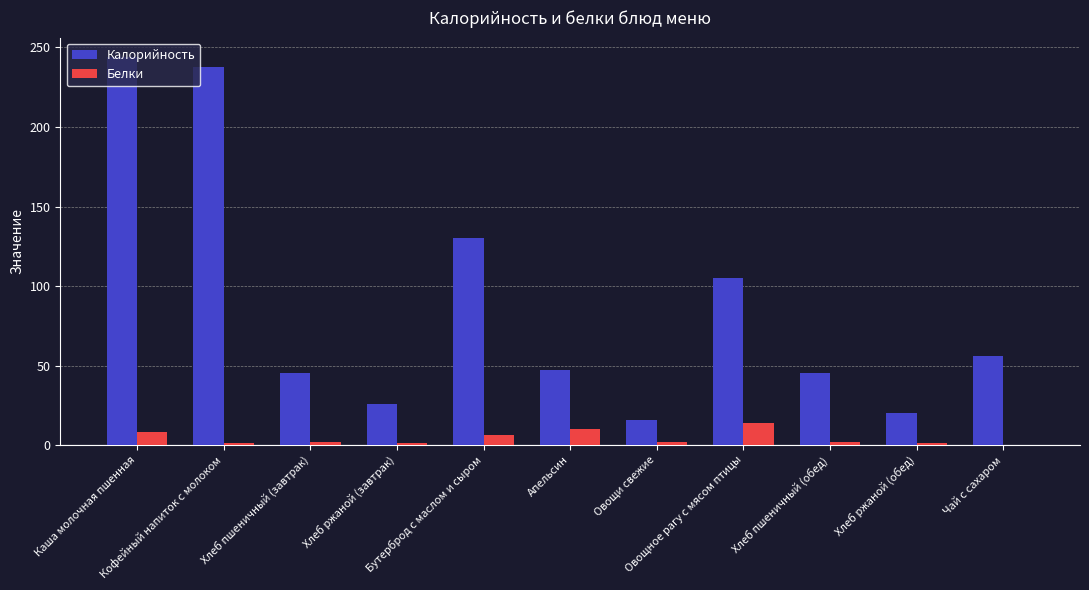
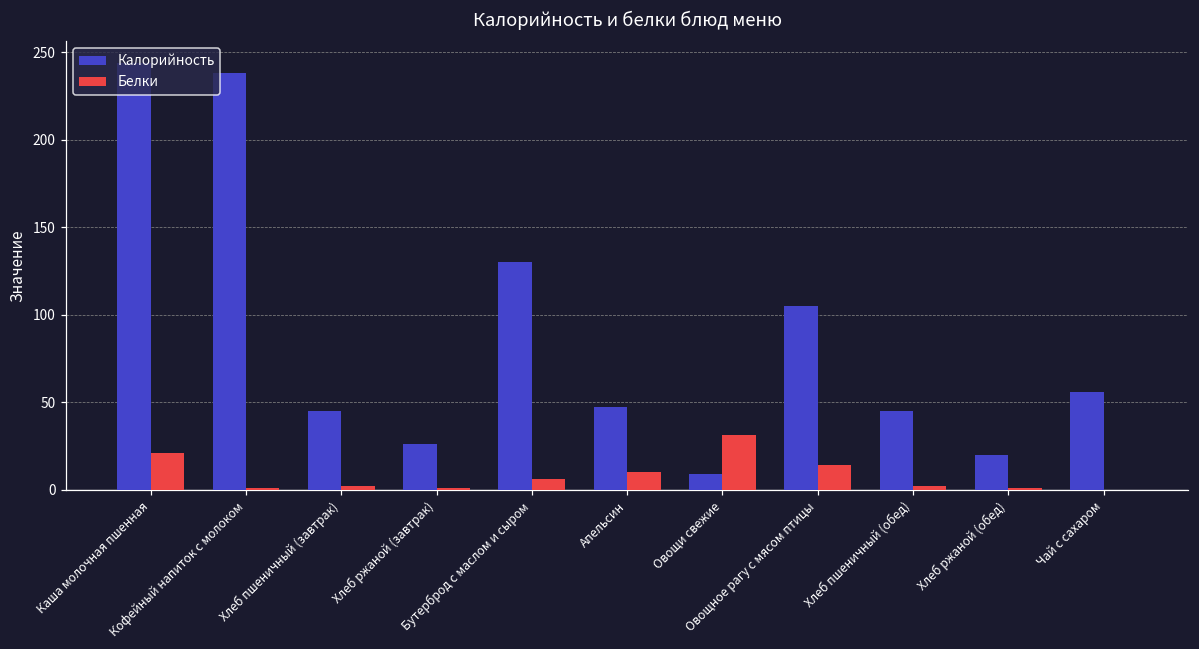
Белки, Каша молочная пшенная: 8 -> 21
Калорийность, Овощи свежие: 16 -> 9
Белки, Овощи свежие: 2 -> 31
